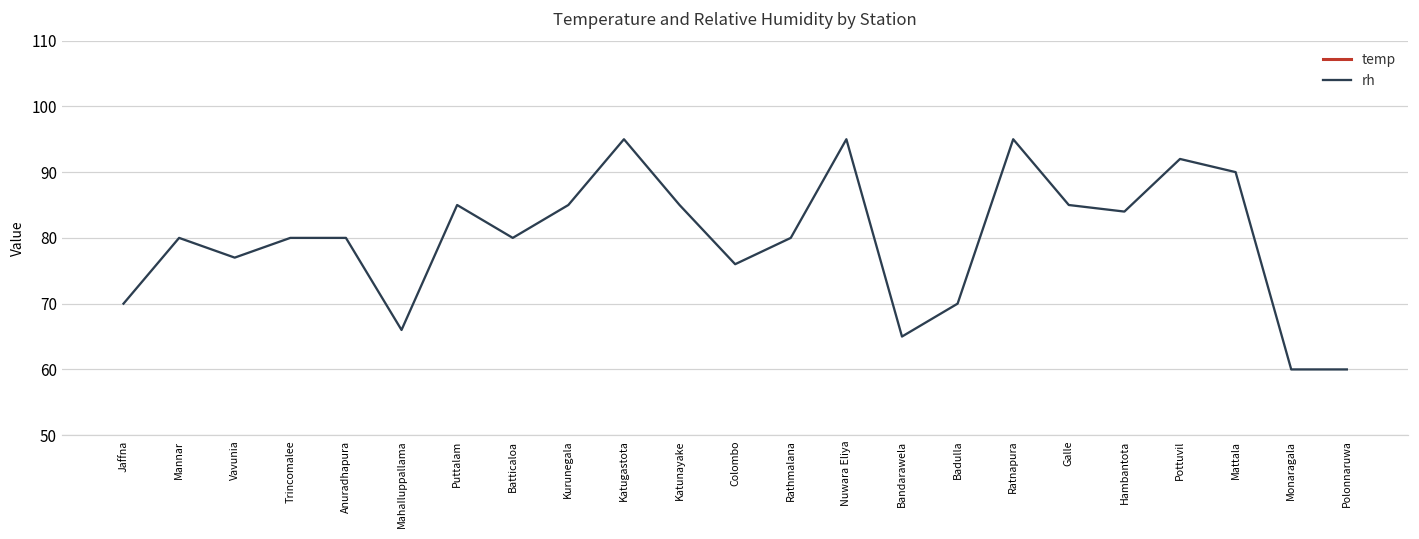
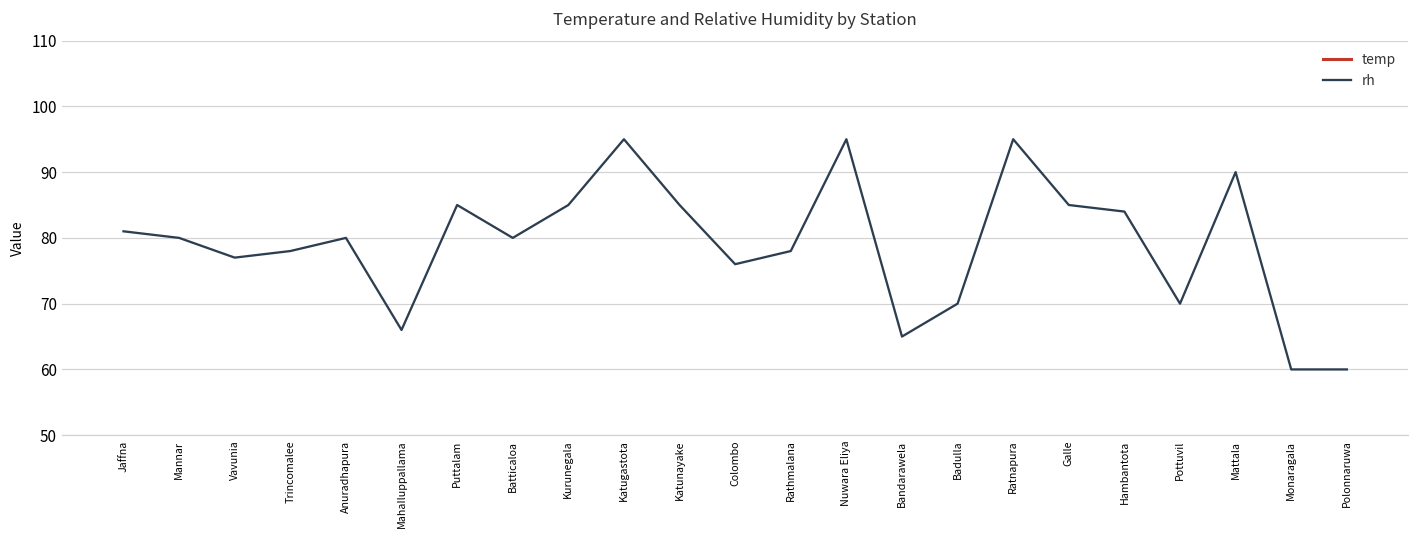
rh, Jaffna: 70 -> 81
rh, Trincomalee: 80 -> 78
rh, Rathmalana: 80 -> 78
rh, Pottuvil: 92 -> 70
